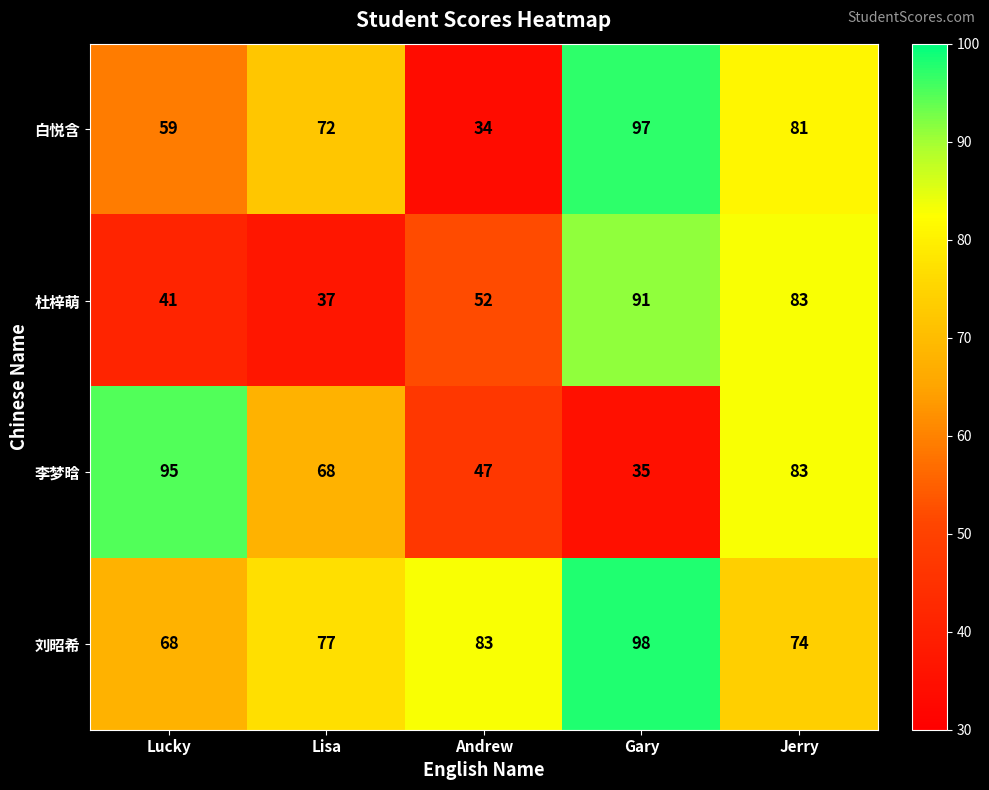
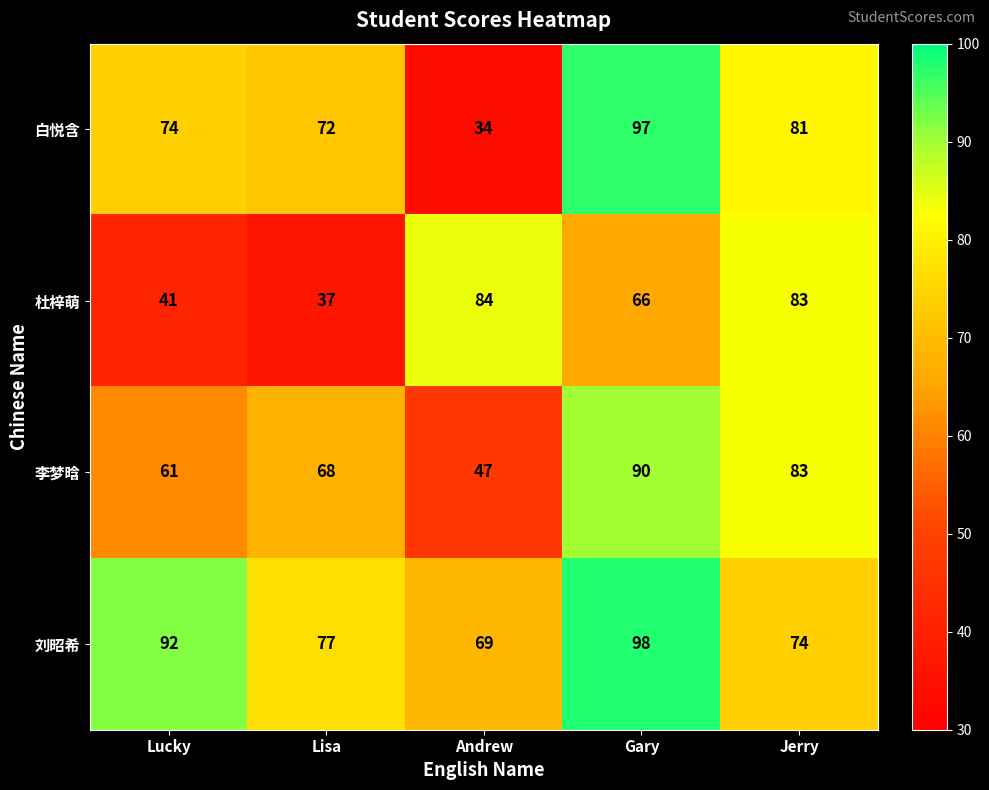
白悦含, Lucky: 59 -> 74
杜梓萌, Andrew: 52 -> 84
杜梓萌, Gary: 91 -> 66
李梦晗, Lucky: 95 -> 61
李梦晗, Gary: 35 -> 90
刘昭希, Lucky: 68 -> 92
刘昭希, Andrew: 83 -> 69
